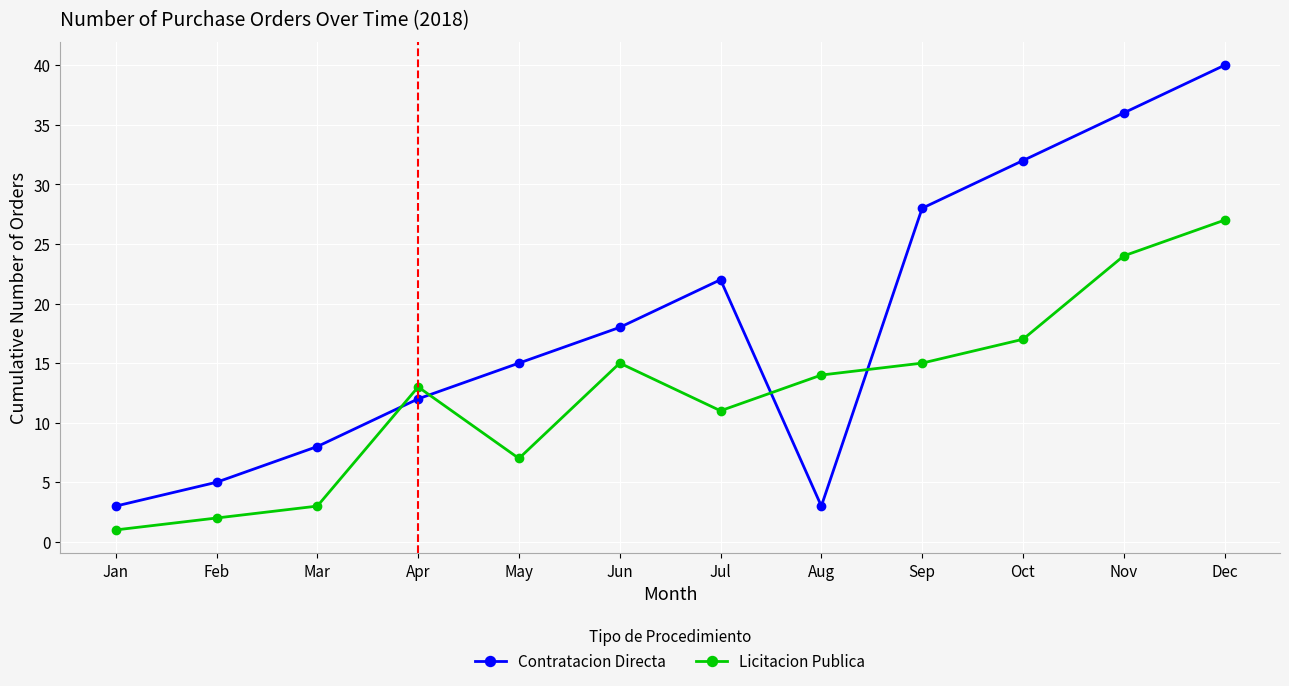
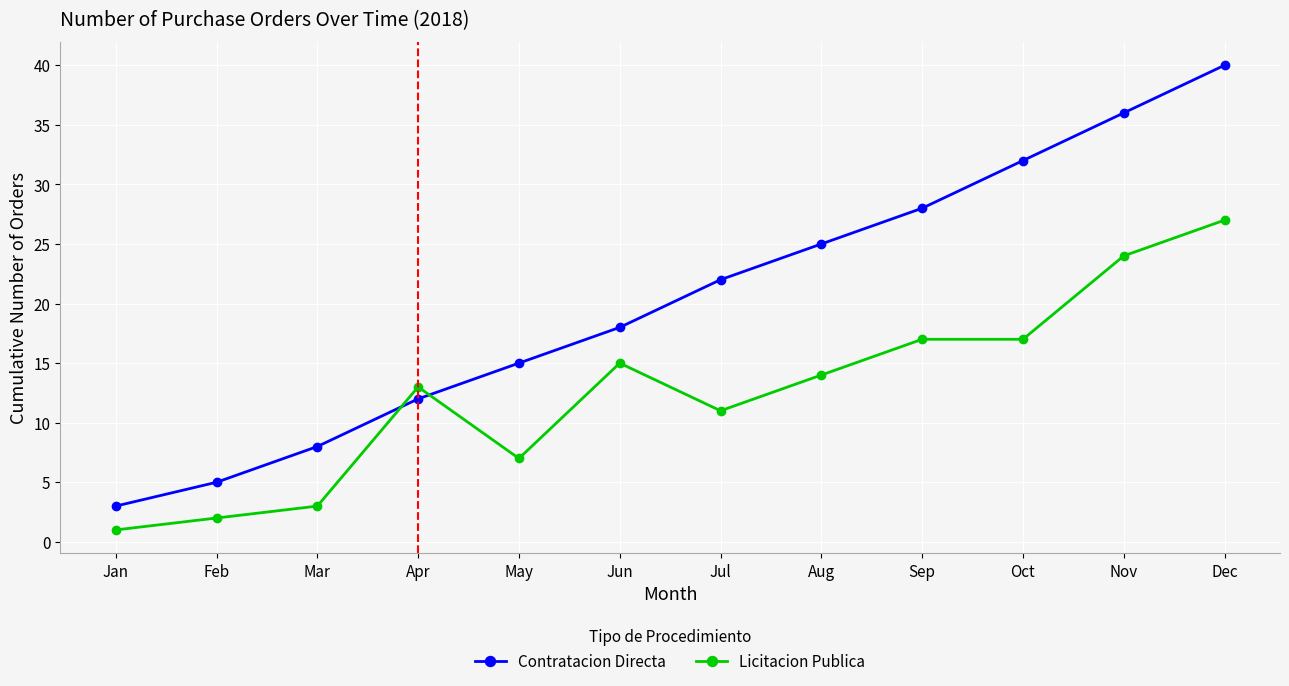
Contratacion Directa, Aug: 3 -> 25
Licitacion Publica, Sep: 15 -> 17
